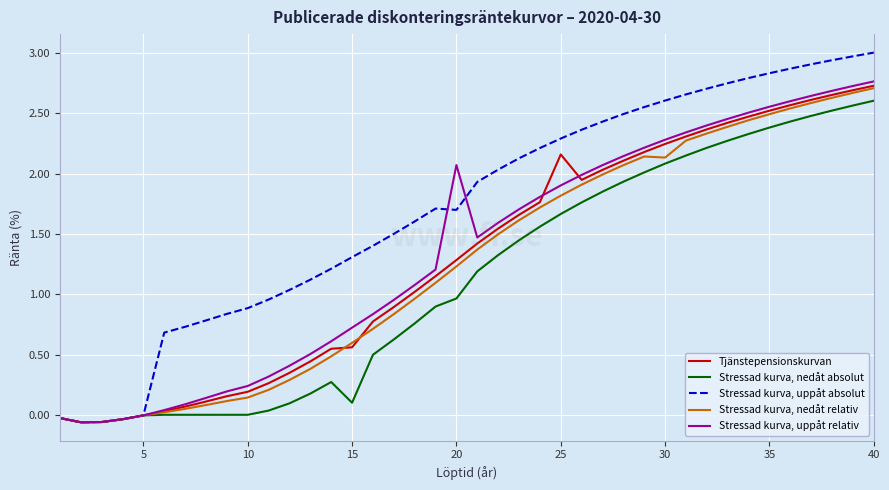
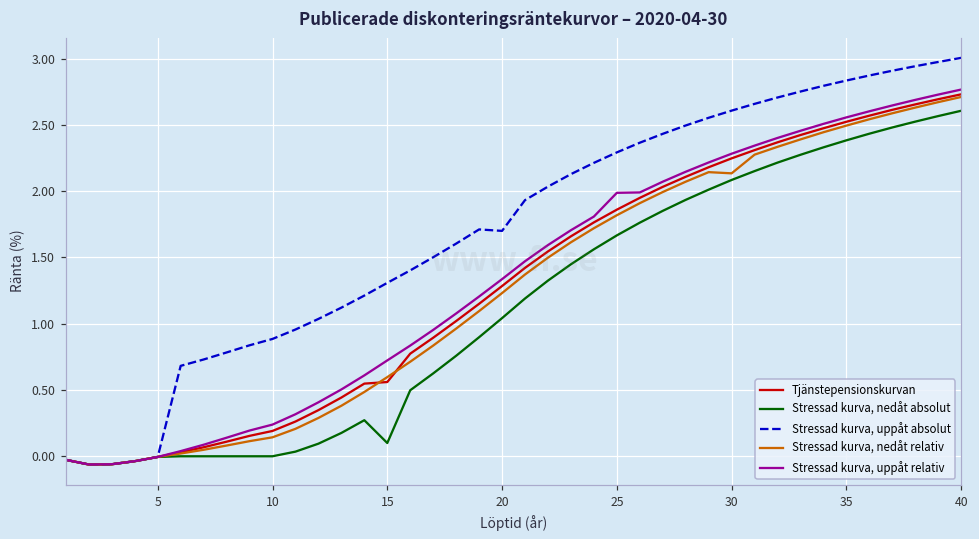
Stressad kurva, nedåt absolut, 20: 0.97 -> 1.04
Stressad kurva, uppåt relativ, 20: 2.07 -> 1.34
Tjänstepensionskurvan, 25: 2.16 -> 1.86
Stressad kurva, uppåt relativ, 25: 1.90 -> 1.99
